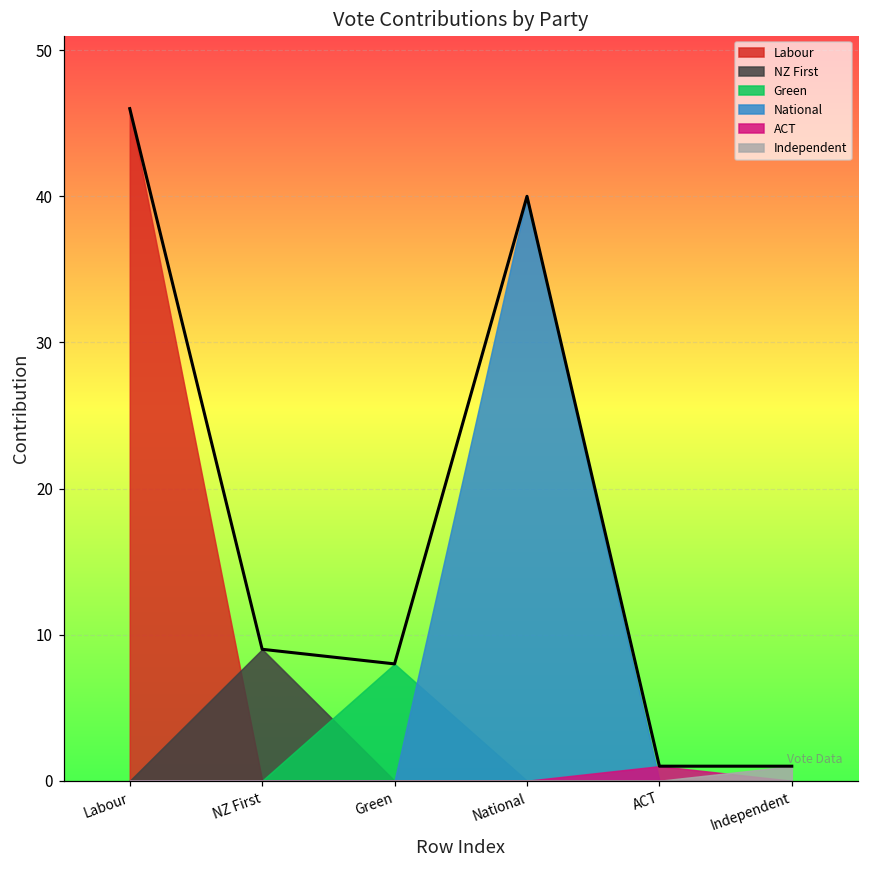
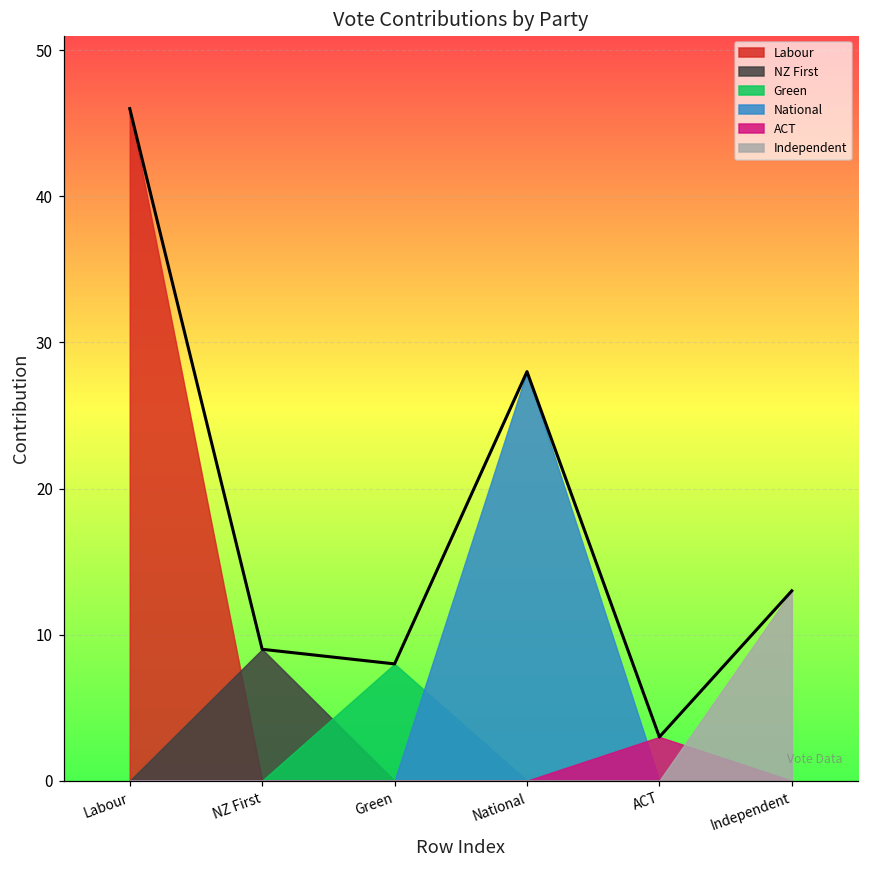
National, National: 40 -> 28
ACT, ACT: 1 -> 3
Independent, Independent: 1 -> 13
